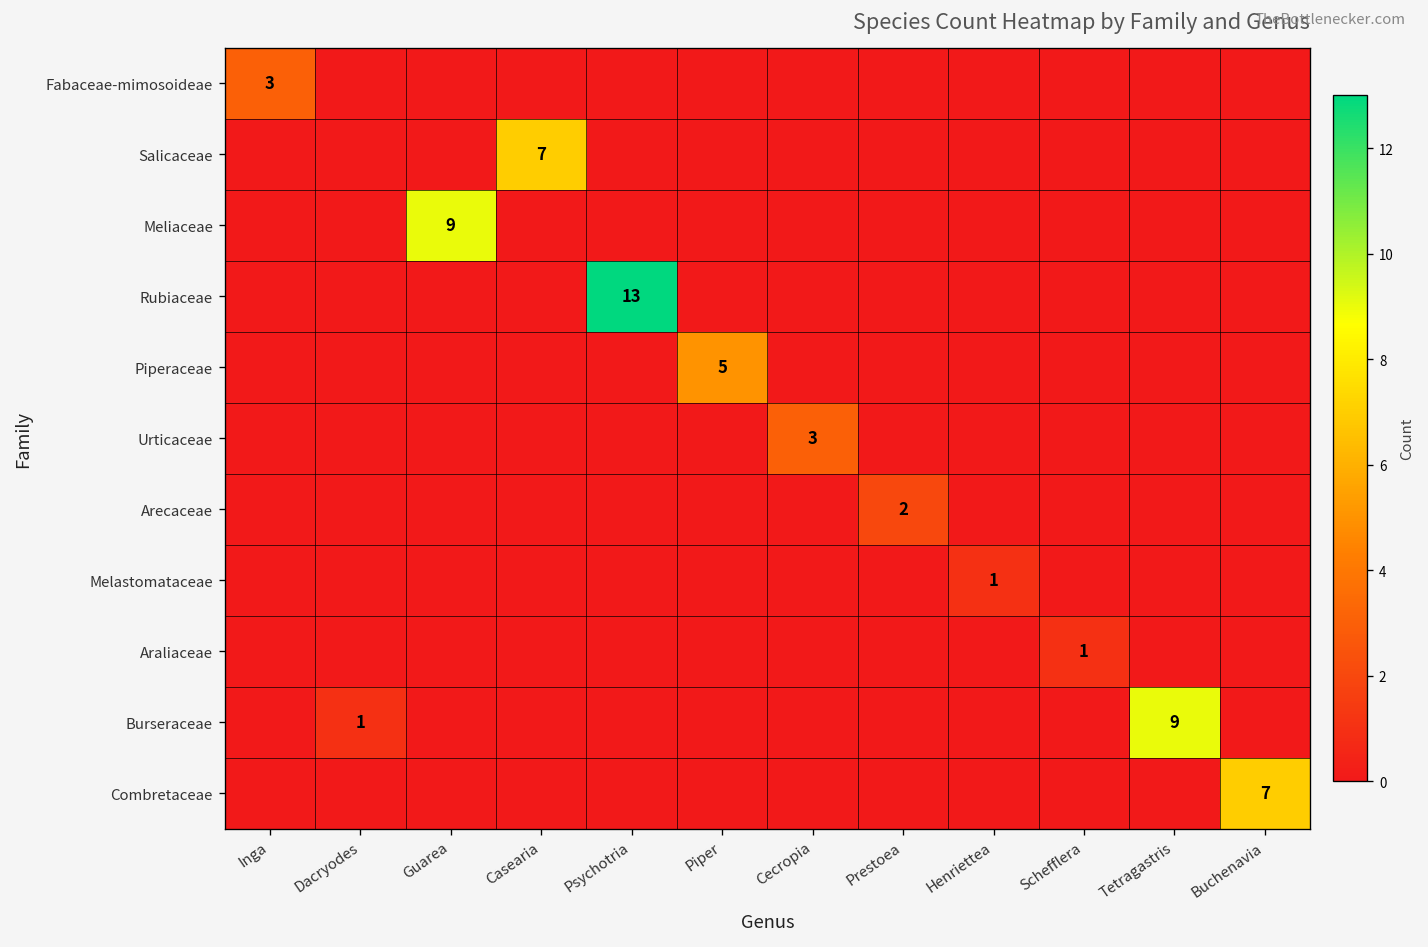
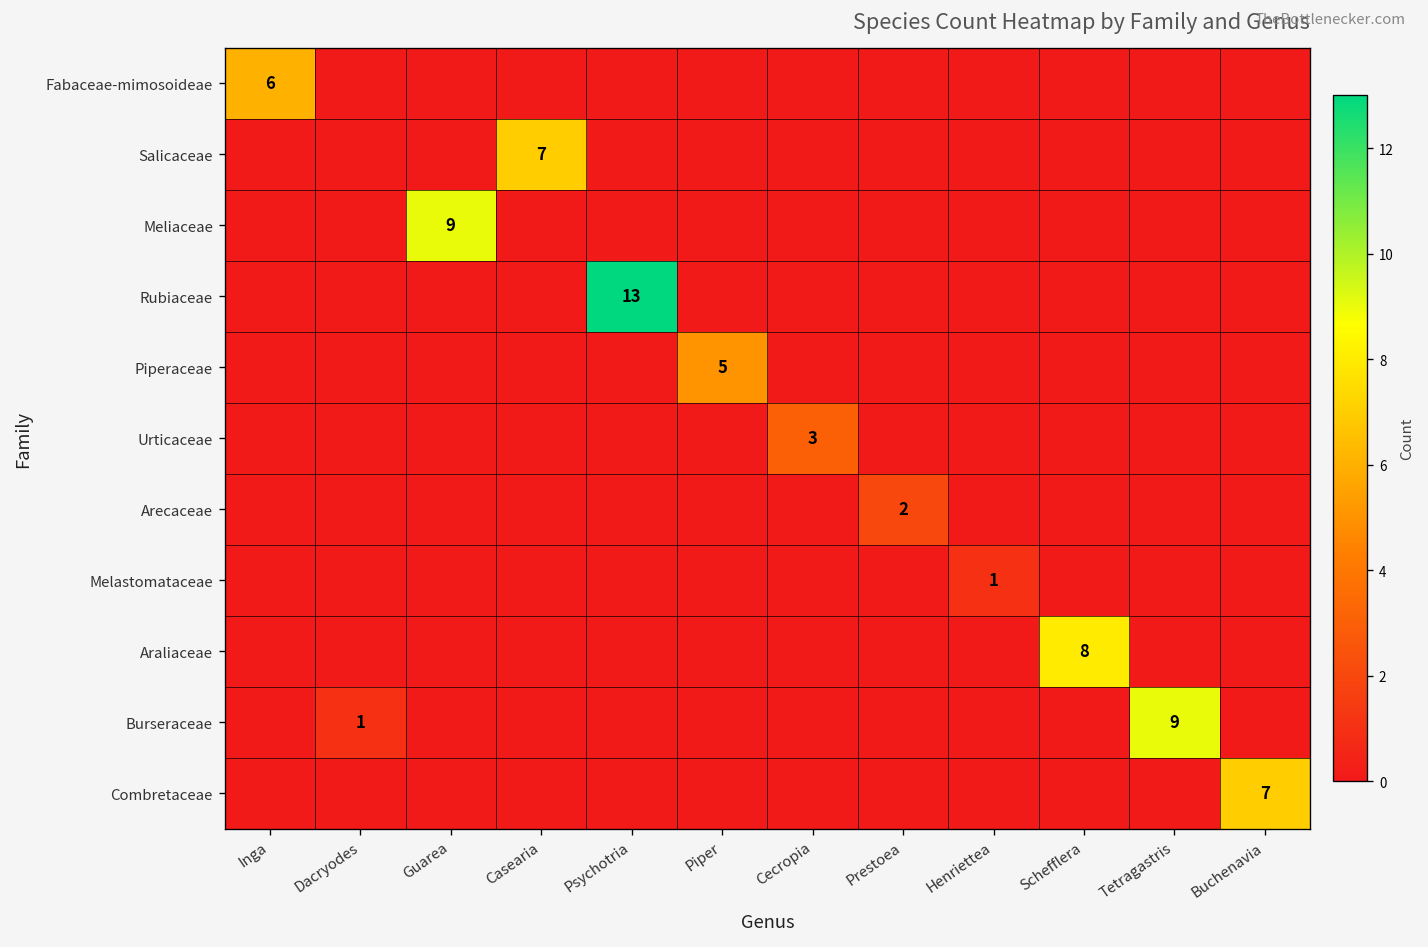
Fabaceae-mimosoideae, Inga: 3 -> 6
Araliaceae, Schefflera: 1 -> 8
